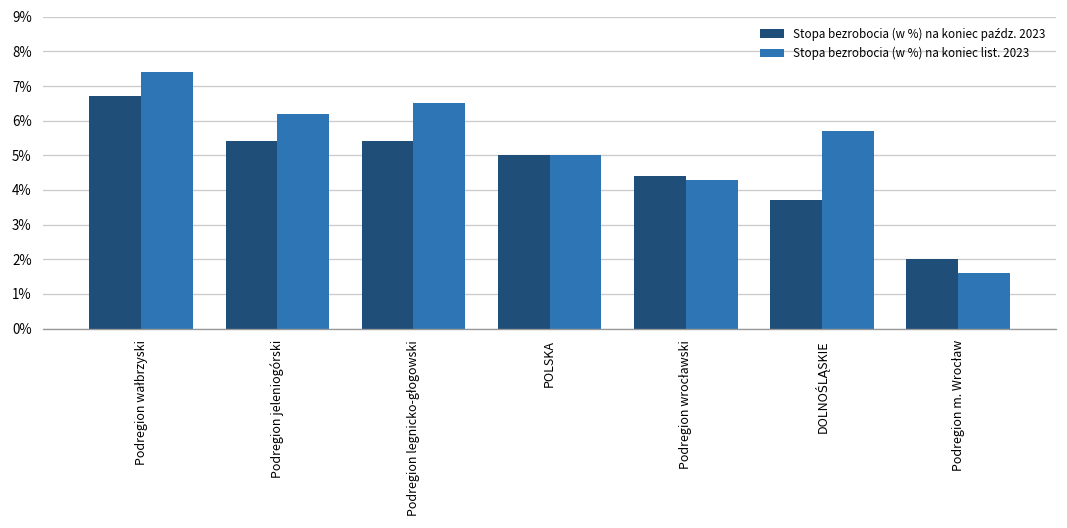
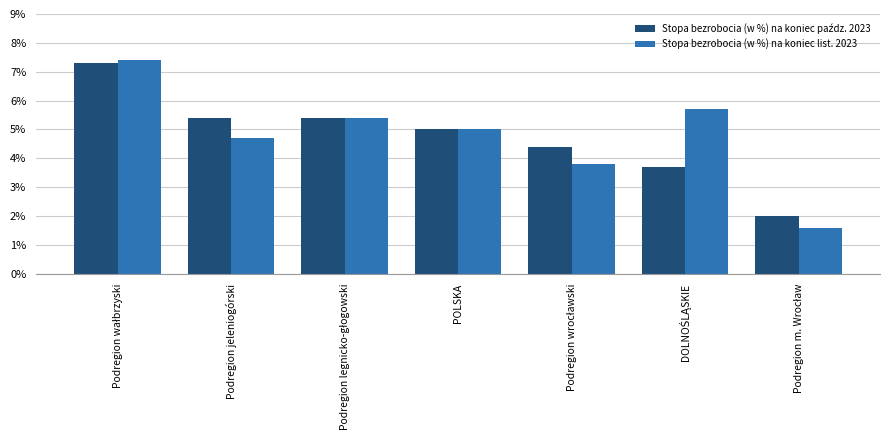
Stopa bezrobocia (w %) na koniec paźdz. 2023, Podregion wałbrzyski: 6.7% -> 7.3%
Stopa bezrobocia (w %) na koniec list. 2023, Podregion jeleniogórski: 6.2% -> 4.7%
Stopa bezrobocia (w %) na koniec list. 2023, Podregion legnicko-głogowski: 6.5% -> 5.4%
Stopa bezrobocia (w %) na koniec list. 2023, Podregion wrocławski: 4.3% -> 3.8%
